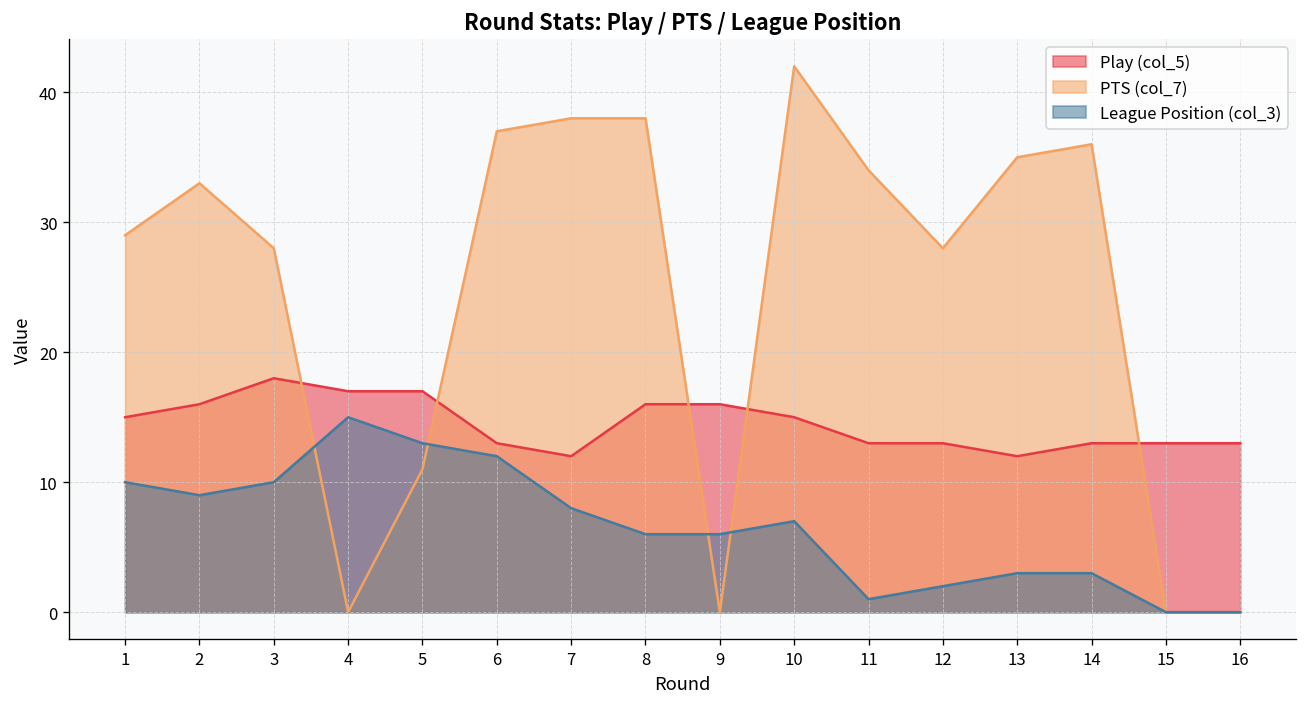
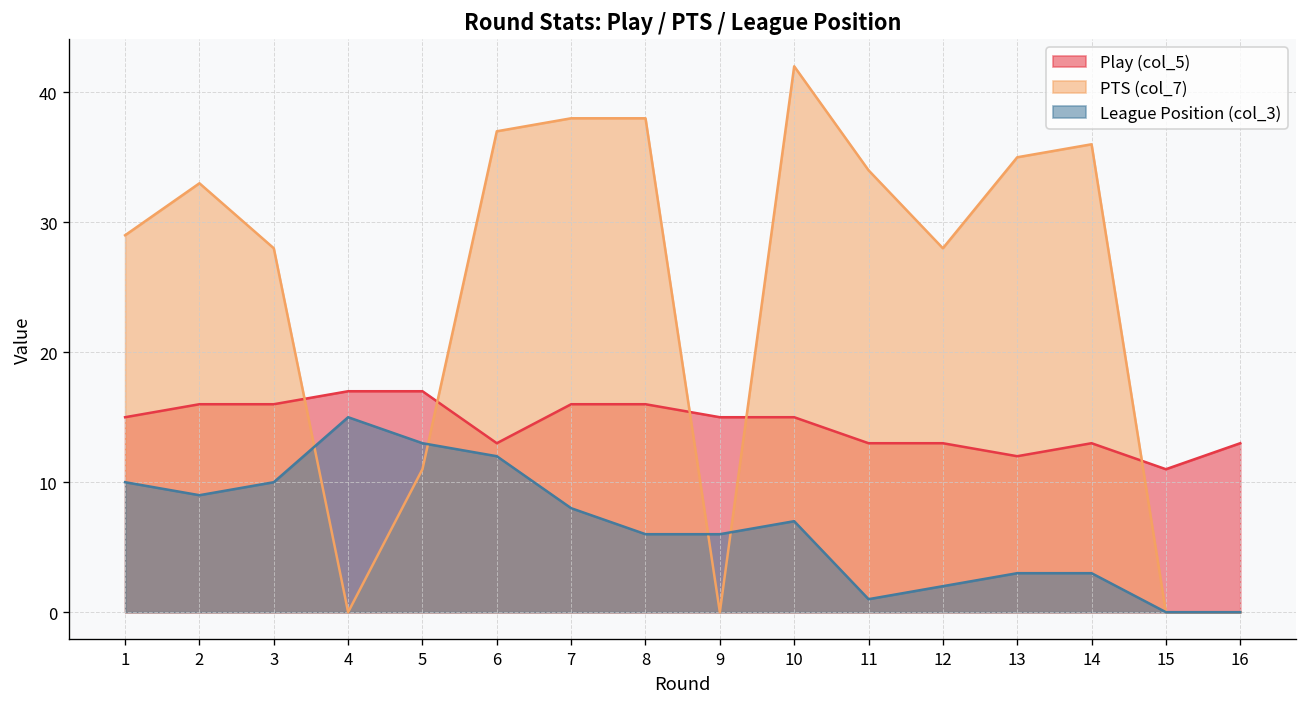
Play (col_5), 3: 18 -> 16
Play (col_5), 7: 12 -> 16
Play (col_5), 9: 16 -> 15
Play (col_5), 15: 13 -> 11
